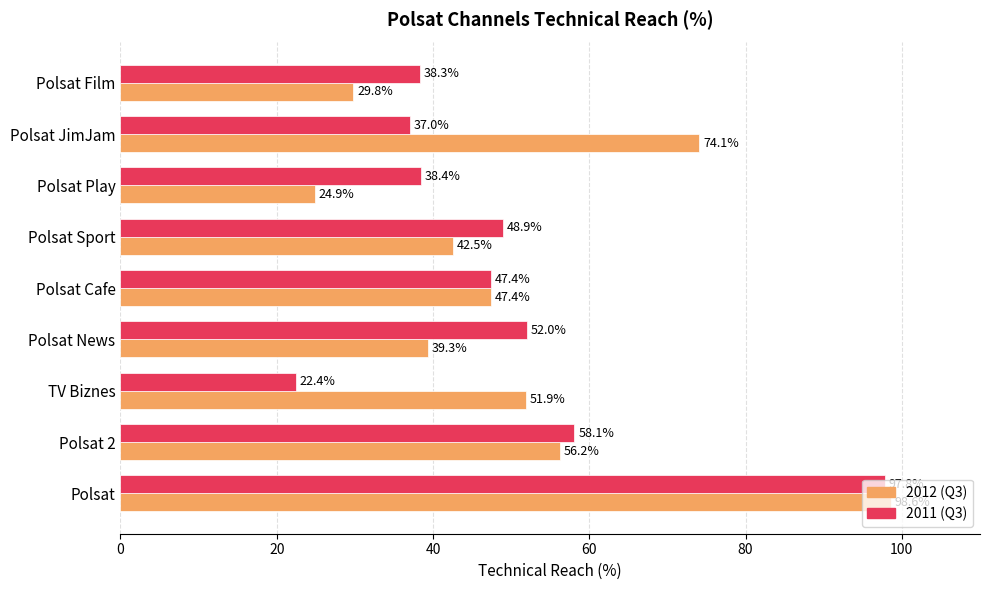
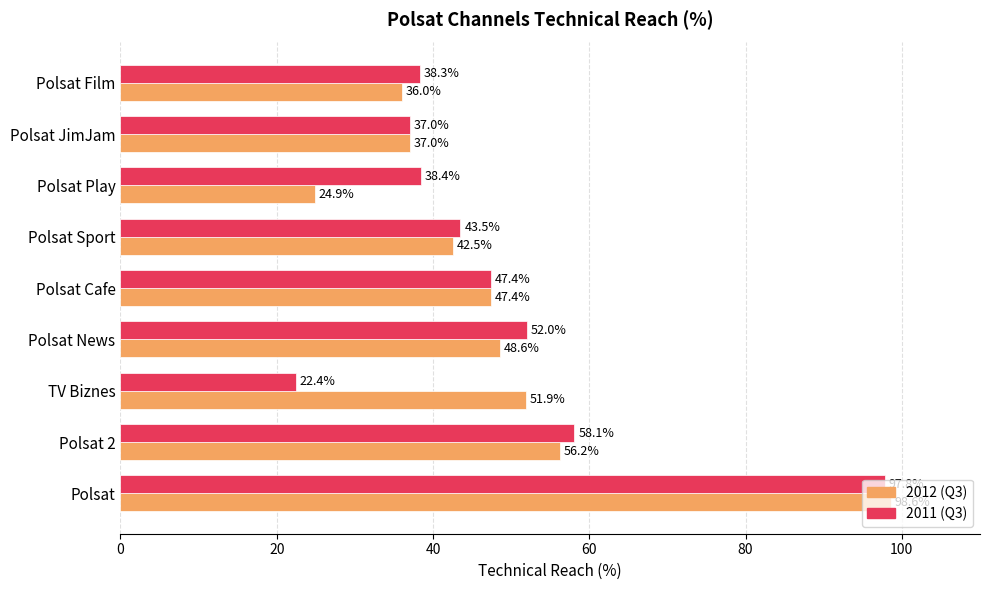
2012 (Q3), Polsat Film: 29.8% -> 36.0%
2012 (Q3), Polsat JimJam: 74.1% -> 37.0%
2011 (Q3), Polsat Sport: 48.9% -> 43.5%
2012 (Q3), Polsat News: 39.3% -> 48.6%
